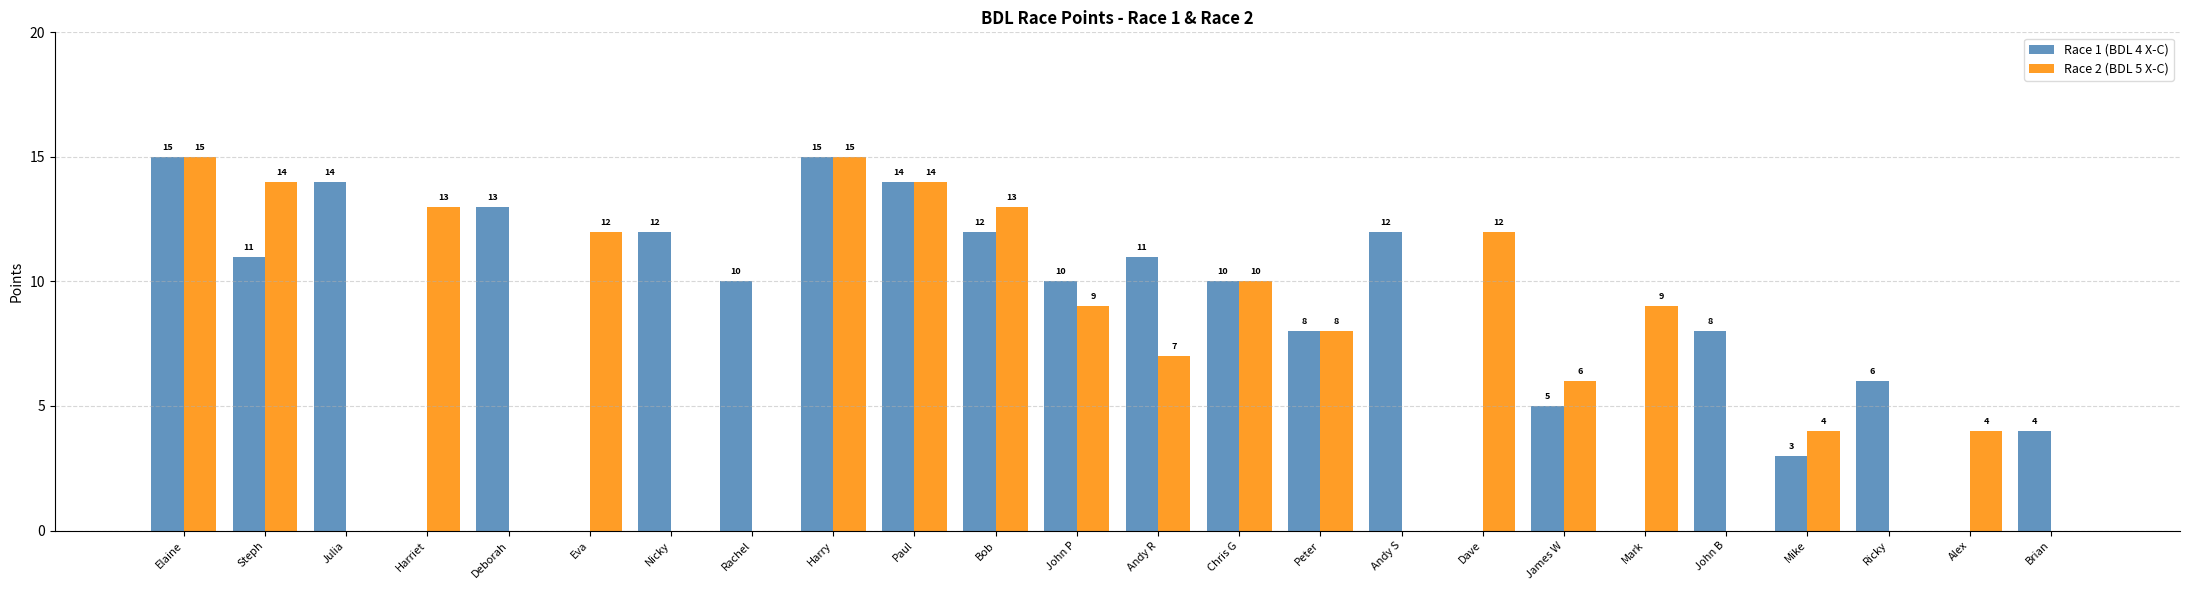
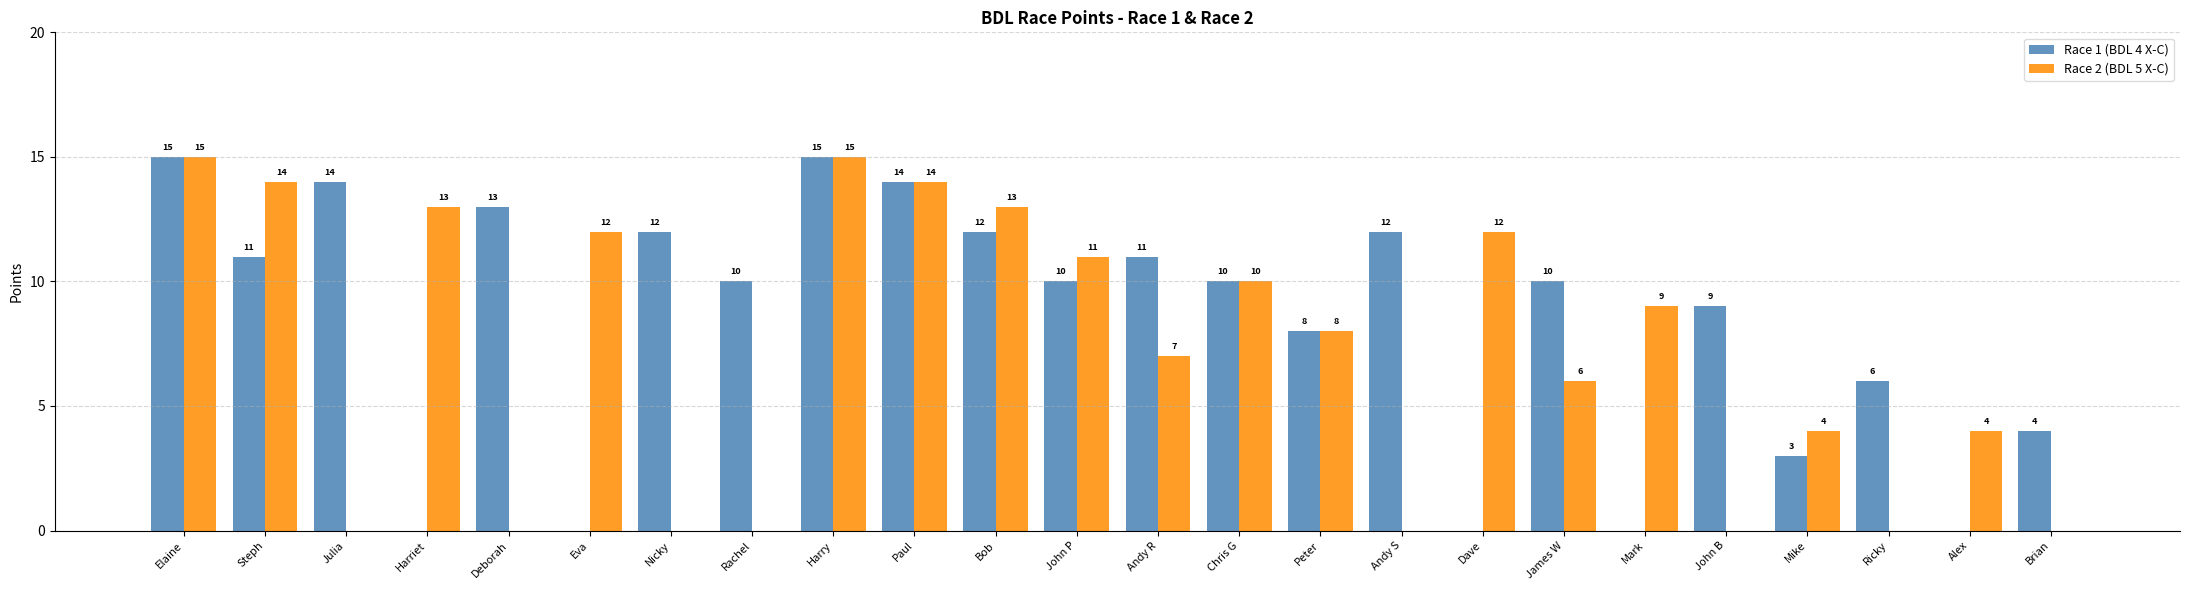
Race 2 (BDL 5 X-C), John P: 9 -> 11
Race 1 (BDL 4 X-C), James W: 5 -> 10
Race 1 (BDL 4 X-C), John B: 8 -> 9
